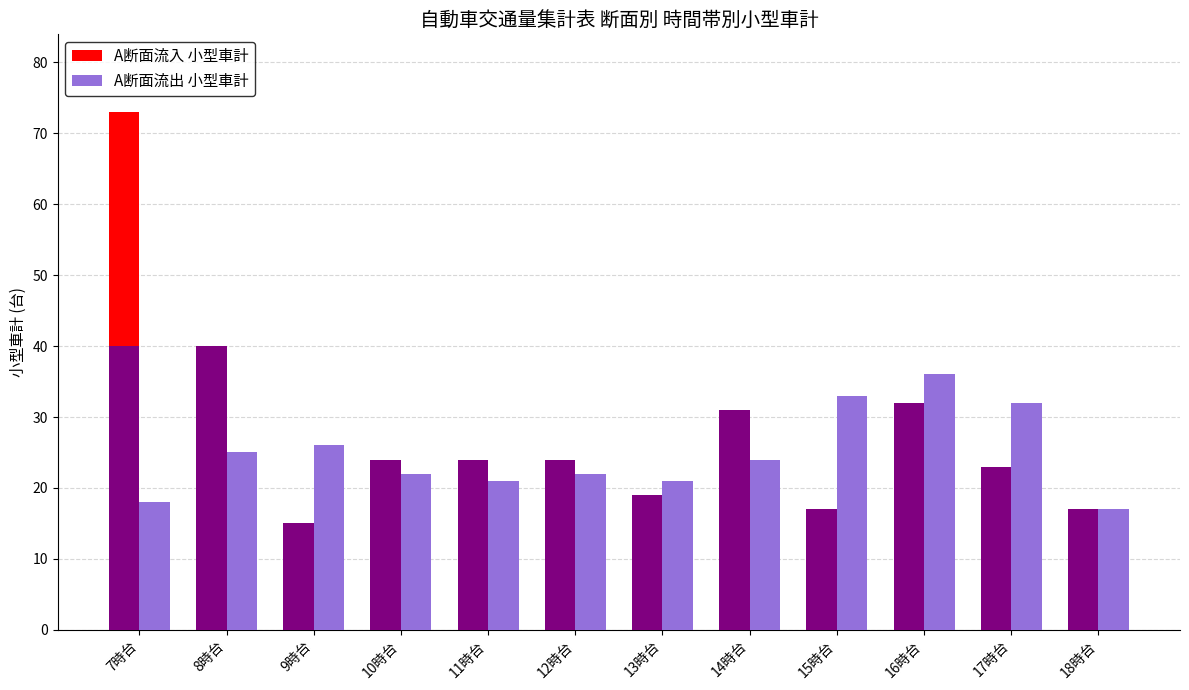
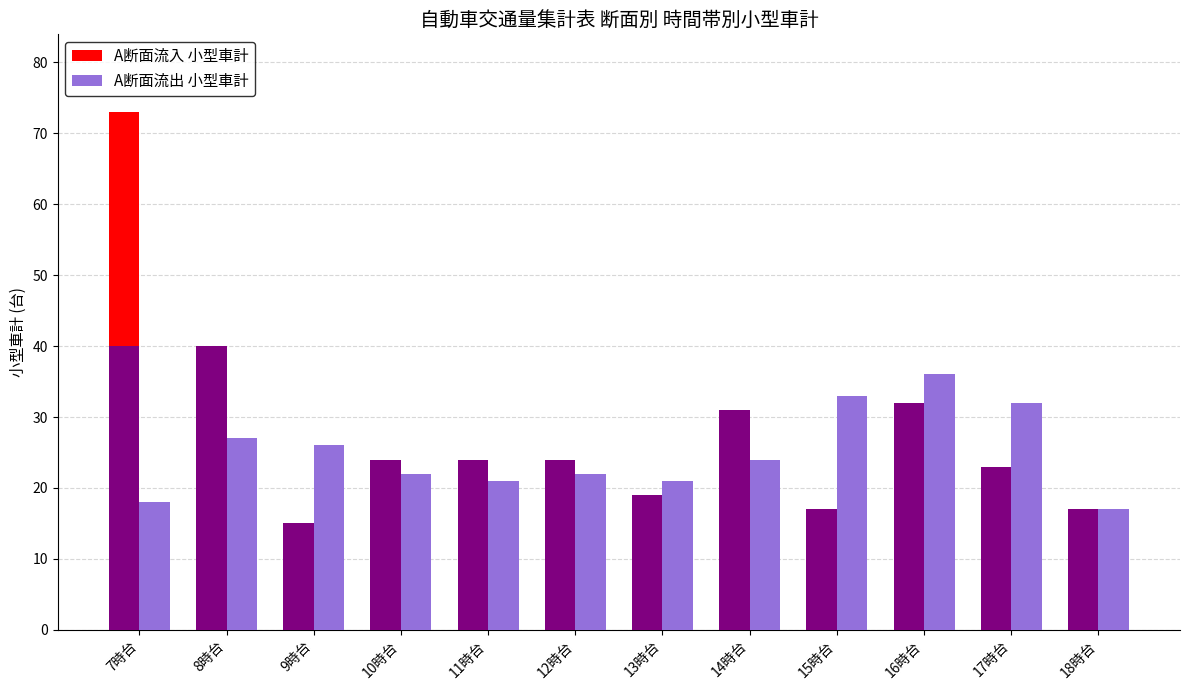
A断面流出 小型車計, 8時台: 25 -> 27
